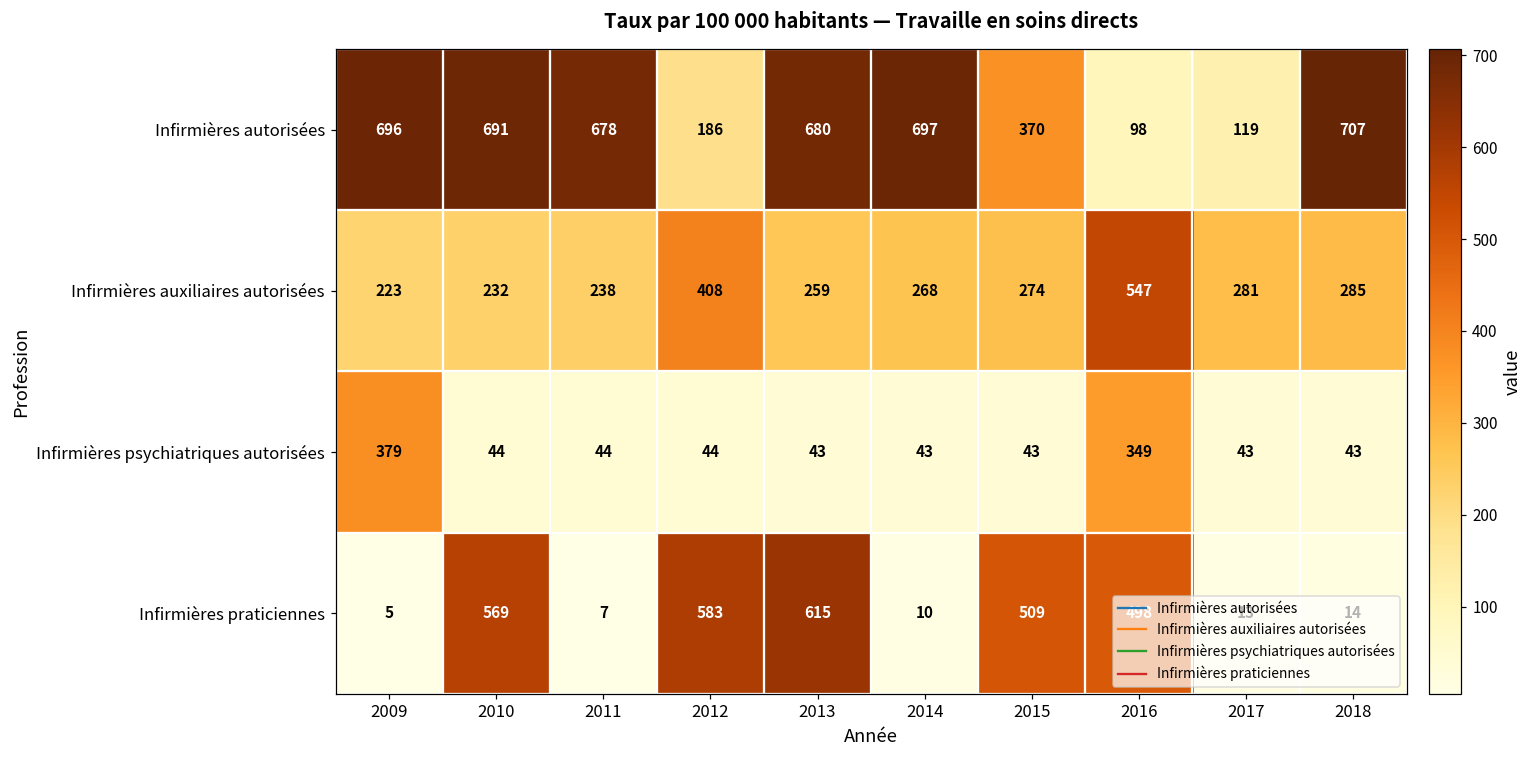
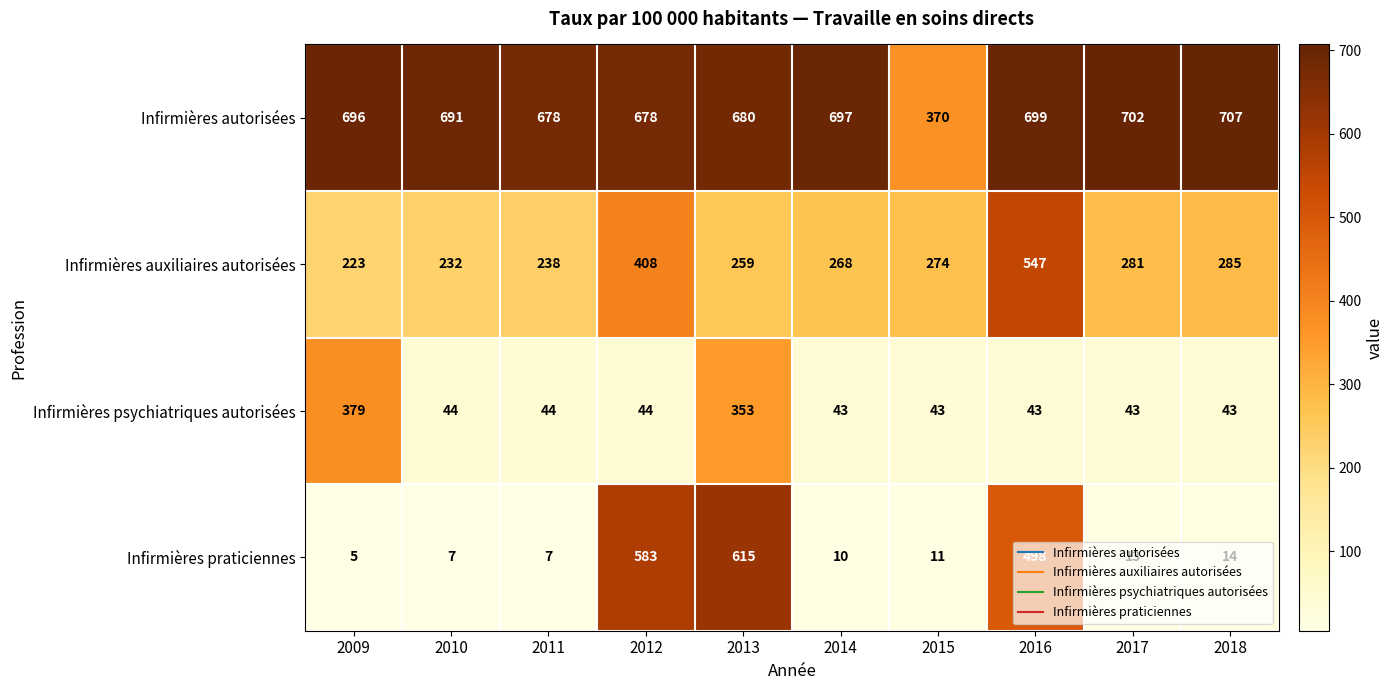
Infirmières autorisées, 2012: 186 -> 678
Infirmières autorisées, 2016: 98 -> 699
Infirmières autorisées, 2017: 119 -> 702
Infirmières psychiatriques autorisées, 2013: 43 -> 353
Infirmières psychiatriques autorisées, 2016: 349 -> 43
Infirmières praticiennes, 2010: 569 -> 7
Infirmières praticiennes, 2015: 509 -> 11
